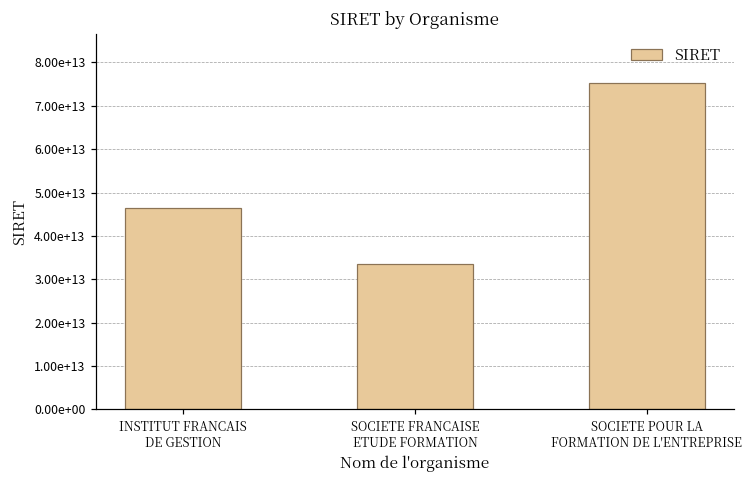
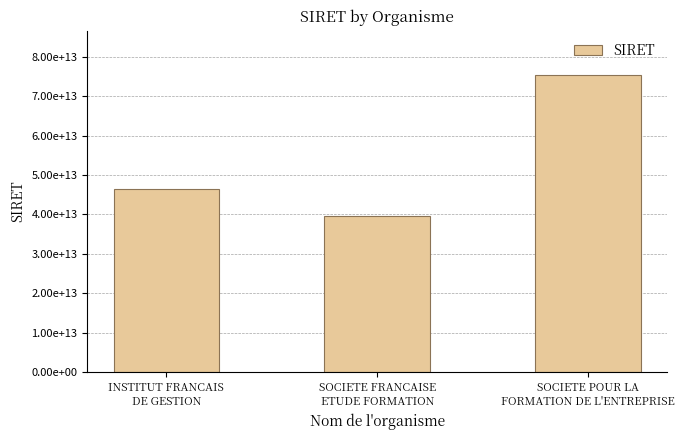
SOCIETE FRANCAISE ETUDE FORMATION: 34000000000000 -> 40000000000000
